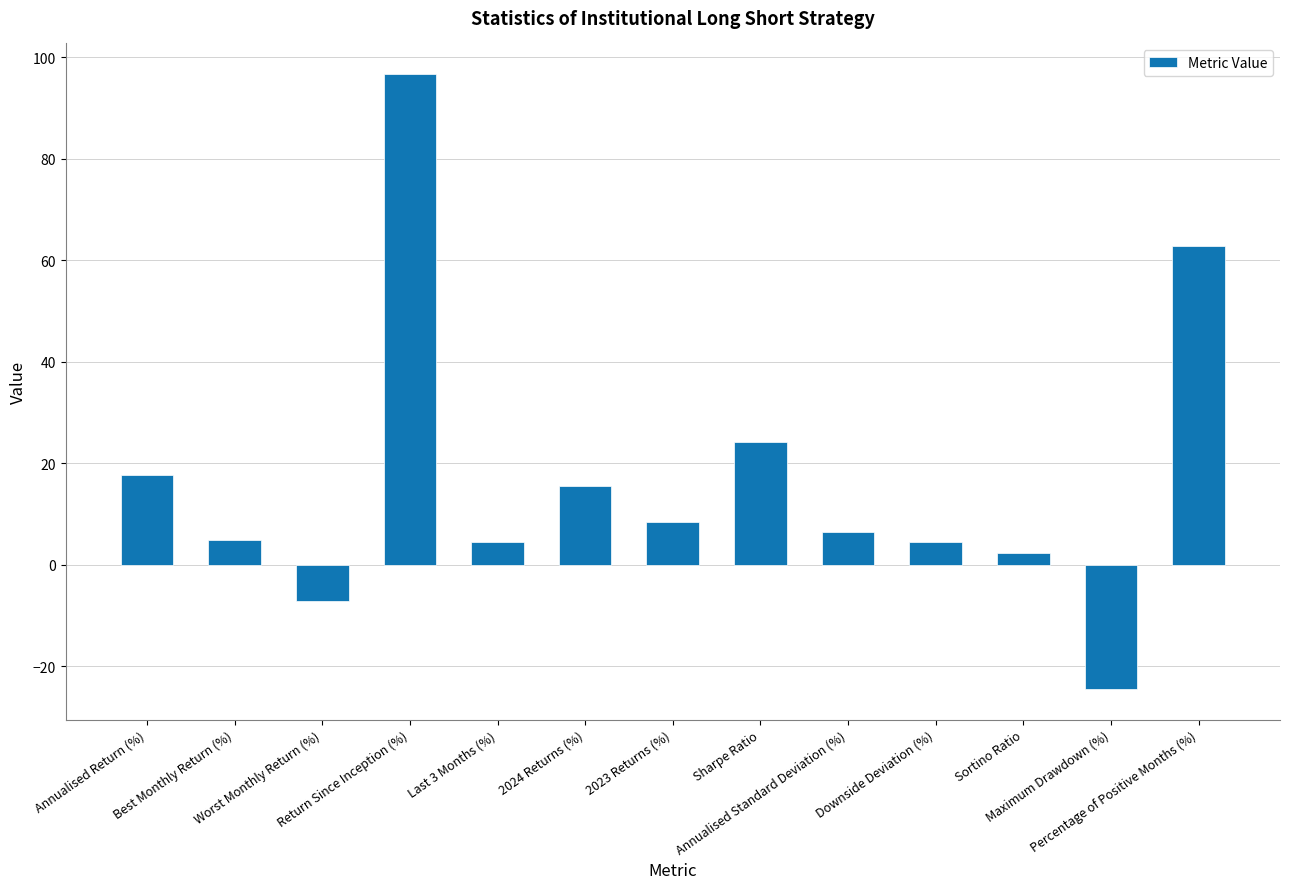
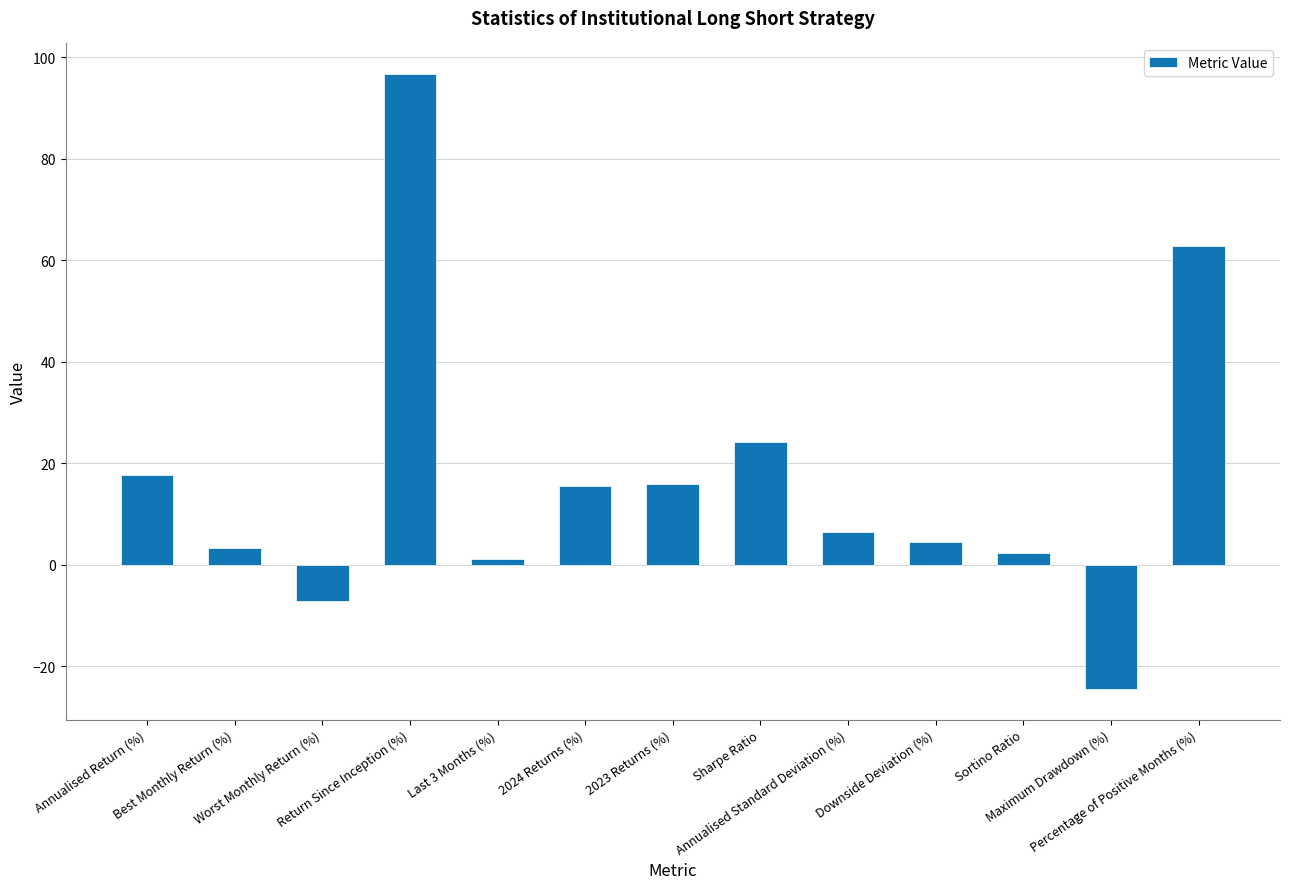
Best Monthly Return (%): 5 -> 3
Last 3 Months (%): 5 -> 1
2023 Returns (%): 9 -> 16
